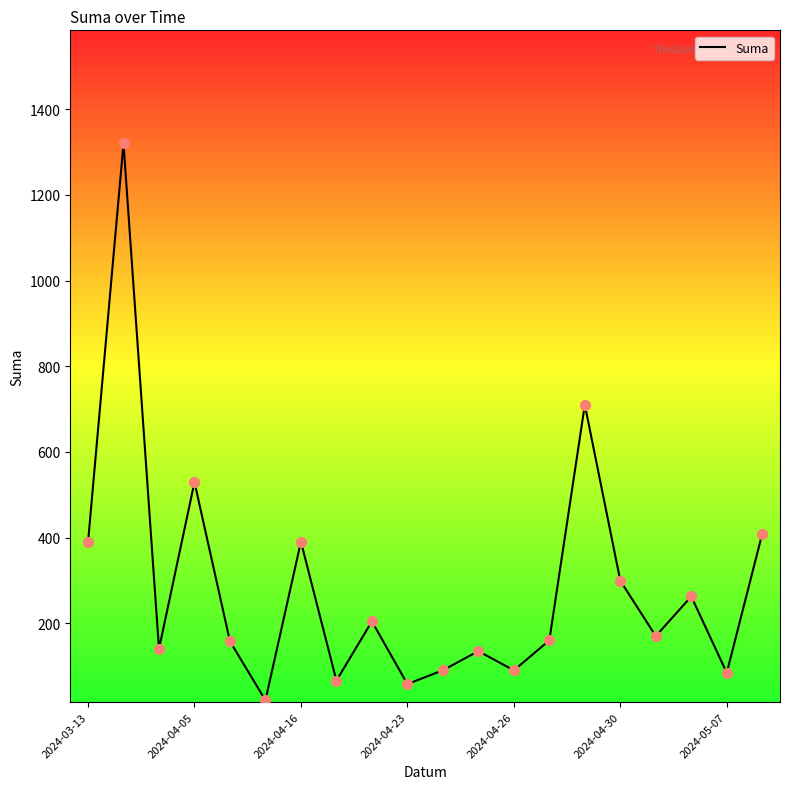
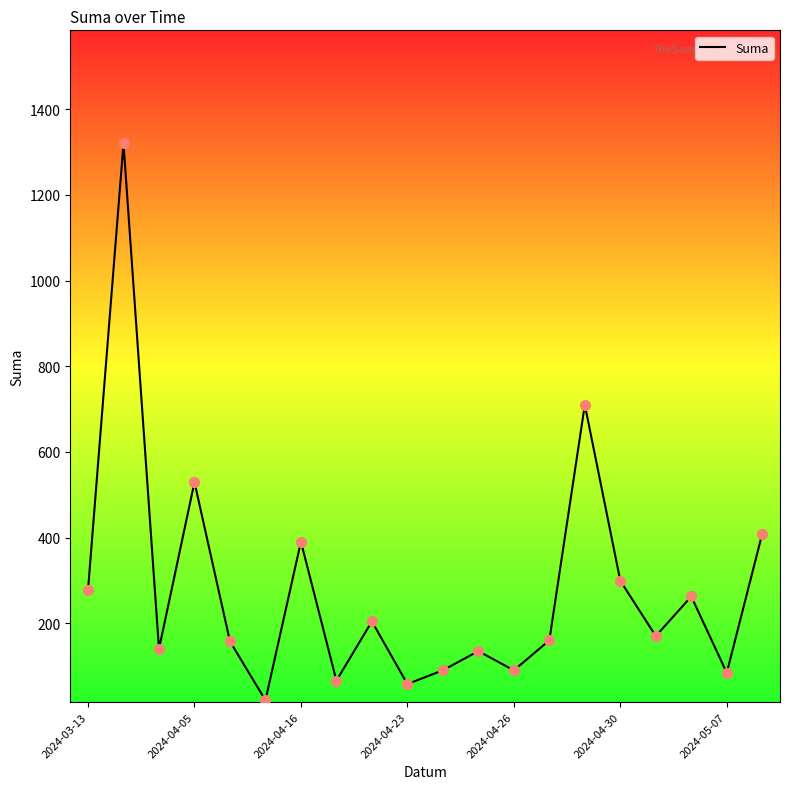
2024-03-13: 390 -> 280
